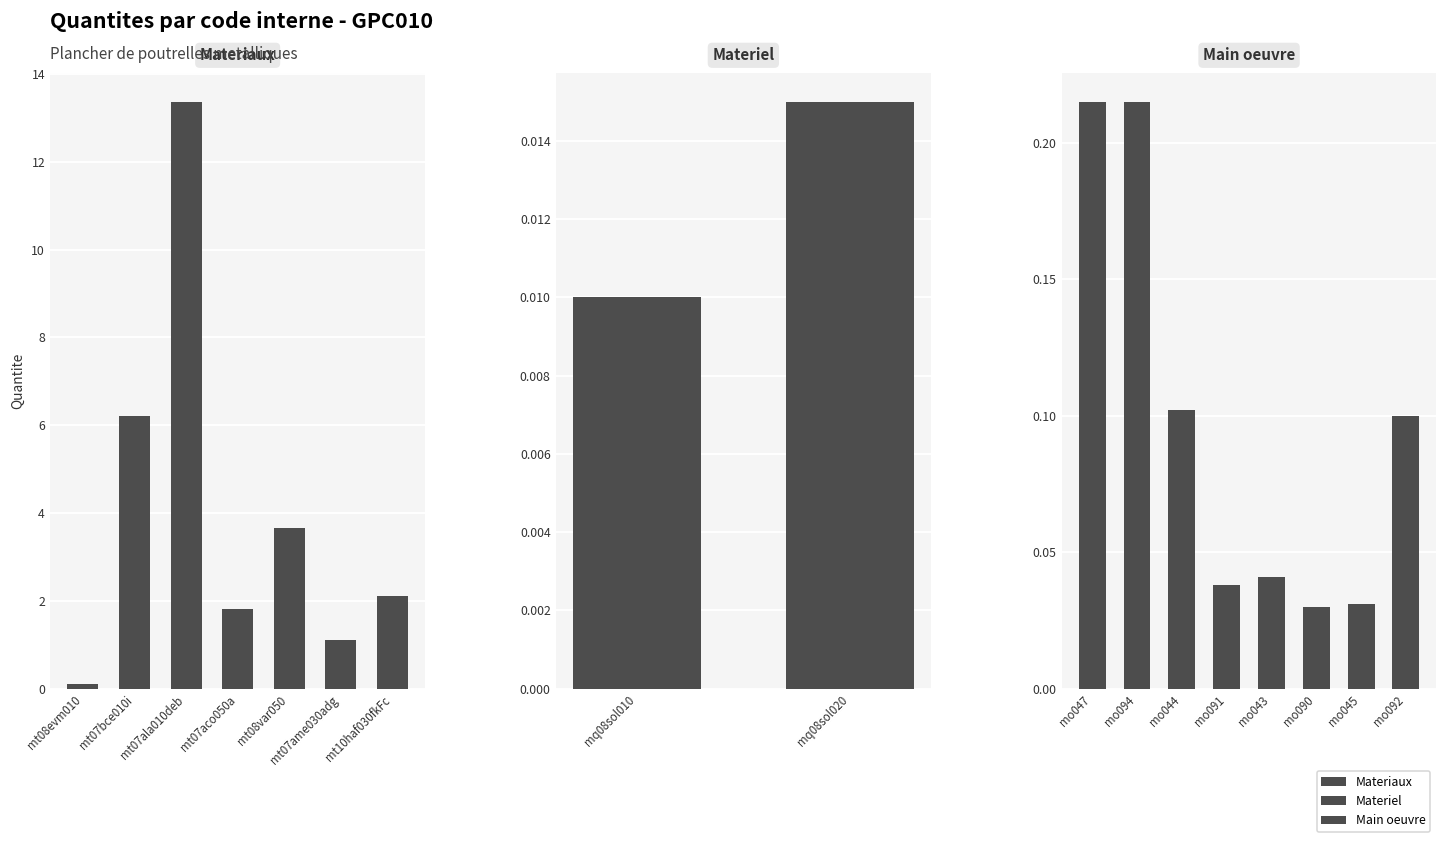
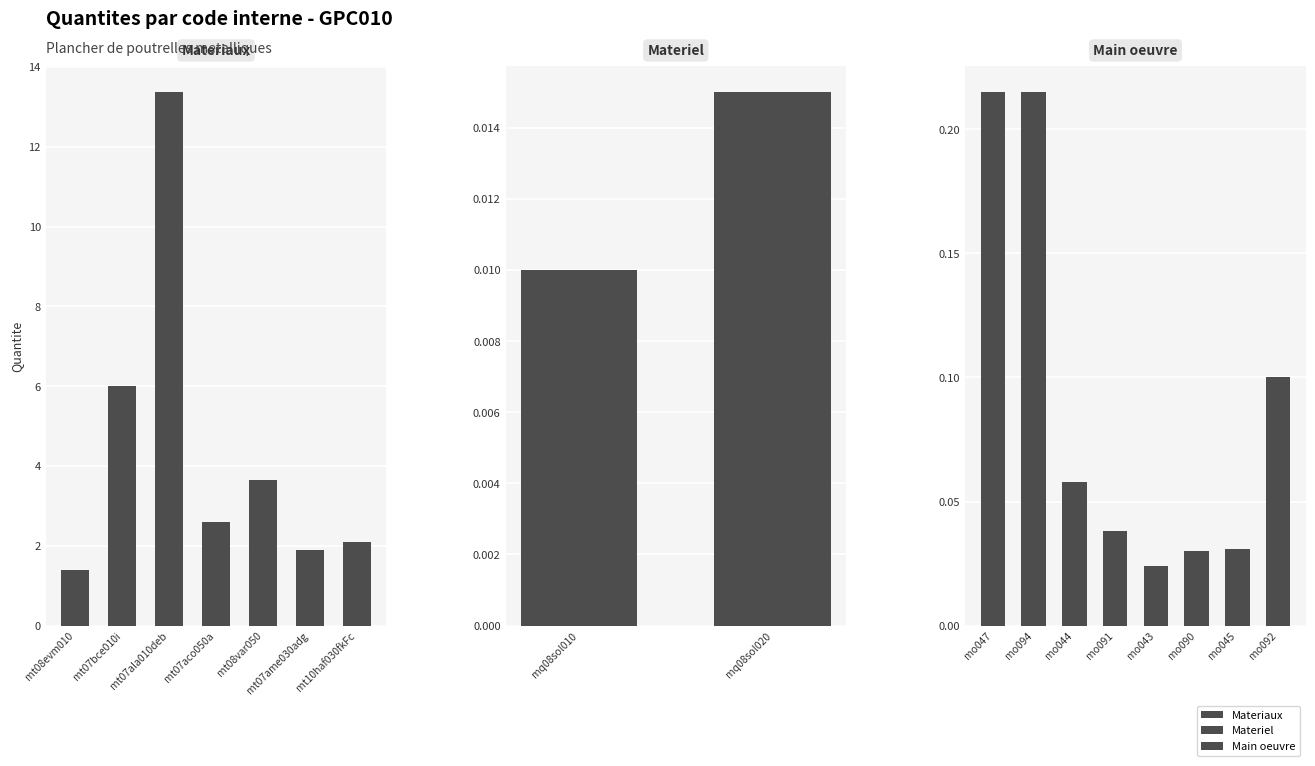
Materiaux, mt08evm010: 0.1 -> 1.4
Materiaux, mt07bce010i: 6.2 -> 6.0
Materiaux, mt07aco050a: 1.8 -> 2.6
Materiaux, mt07ame030adg: 1.1 -> 1.9
Main oeuvre, mo044: 0.102 -> 0.058
Main oeuvre, mo043: 0.041 -> 0.024
